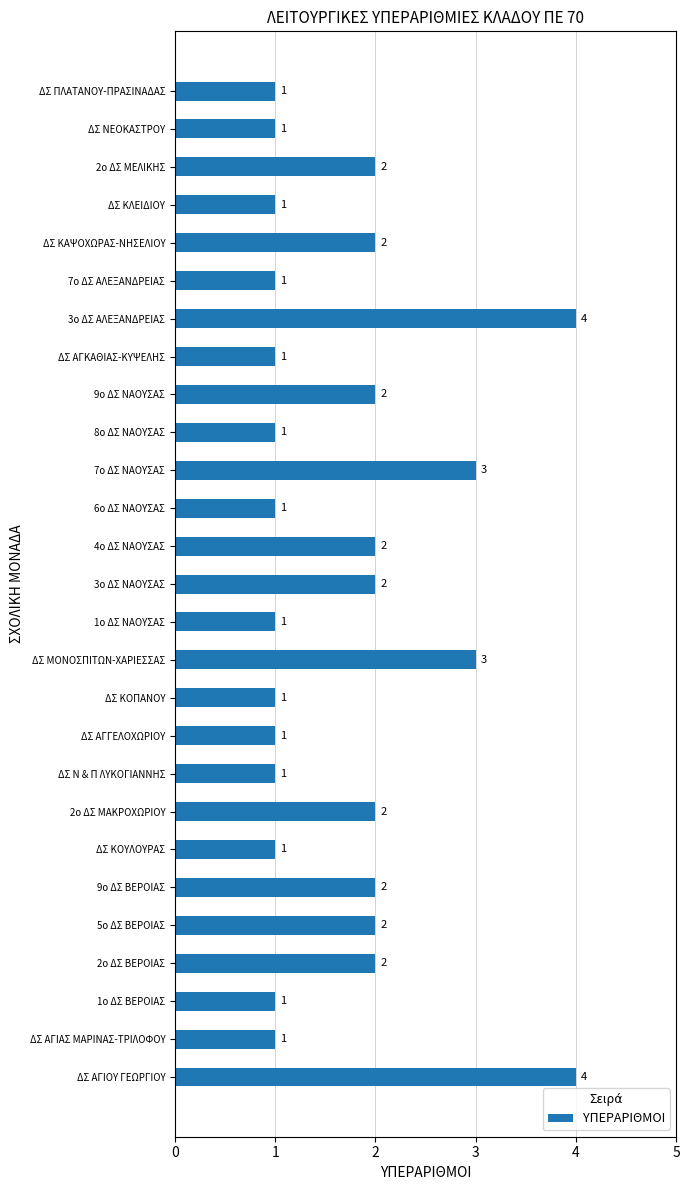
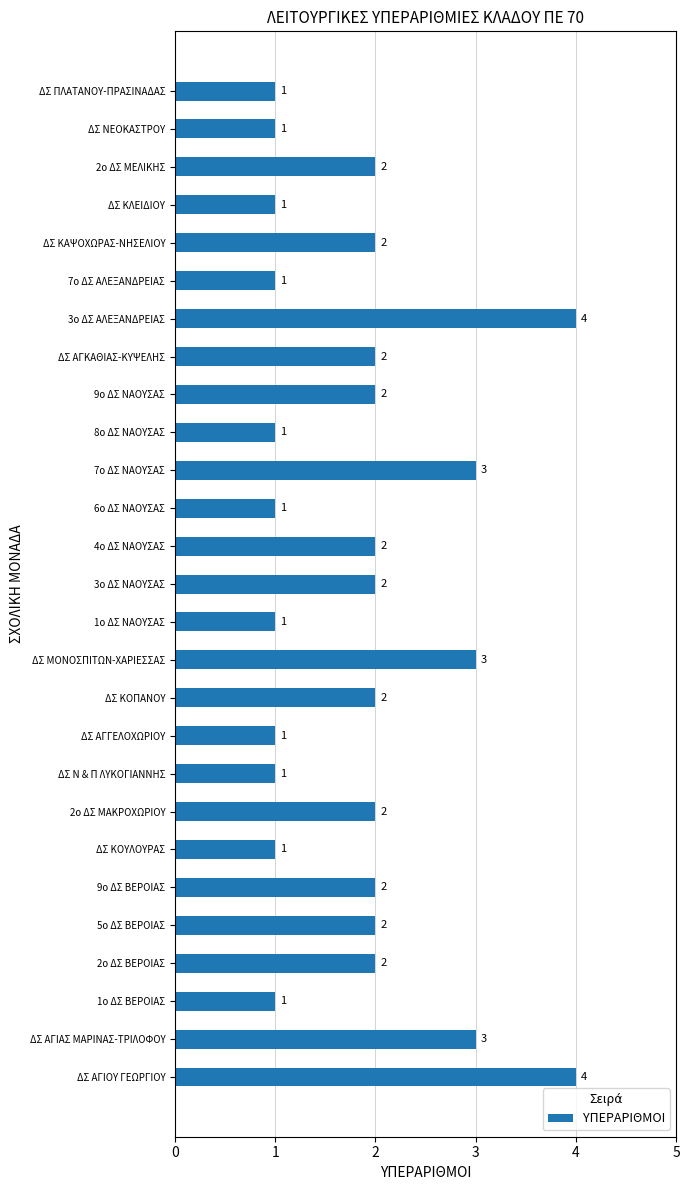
ΔΣ ΑΓΚΑΘΙΑΣ-ΚΥΨΕΛΗΣ: 1 -> 2
ΔΣ ΚΟΠΑΝΟΥ: 1 -> 2
ΔΣ ΑΓΙΑΣ ΜΑΡΙΝΑΣ-ΤΡΙΛΟΦΟΥ: 1 -> 3
